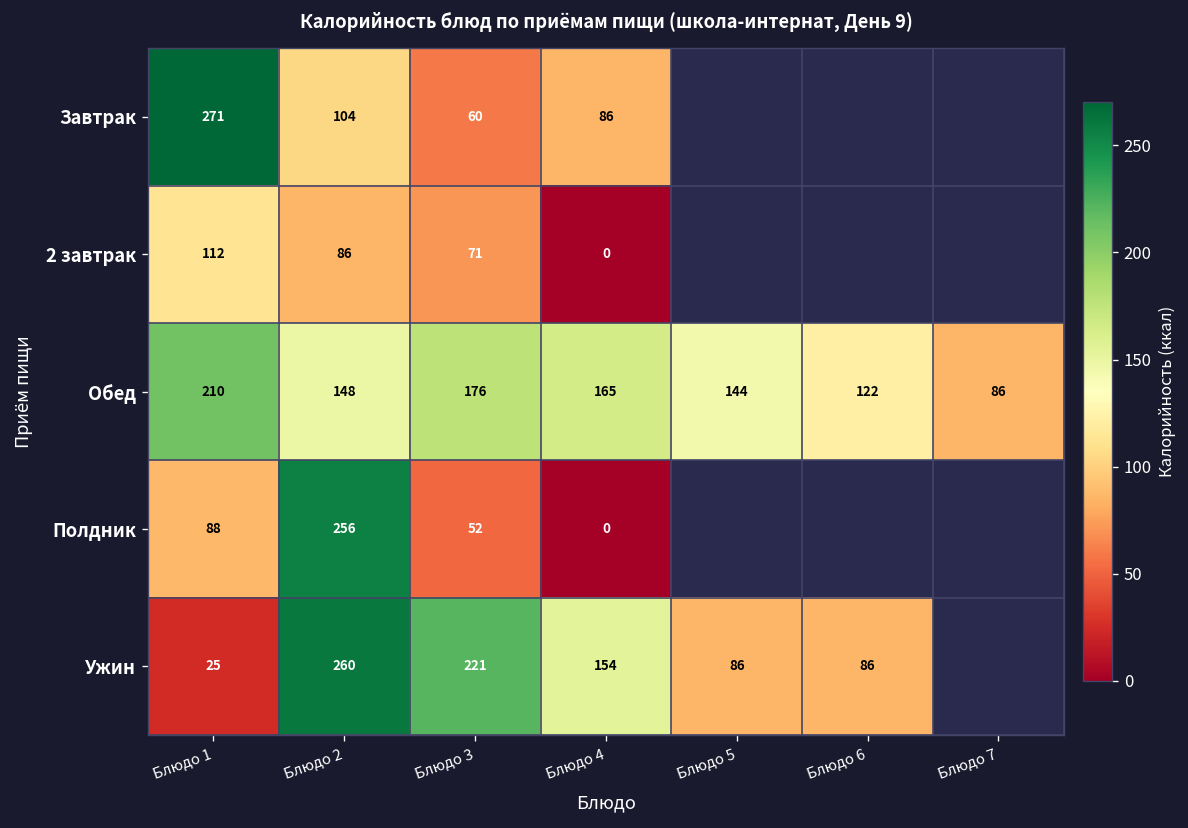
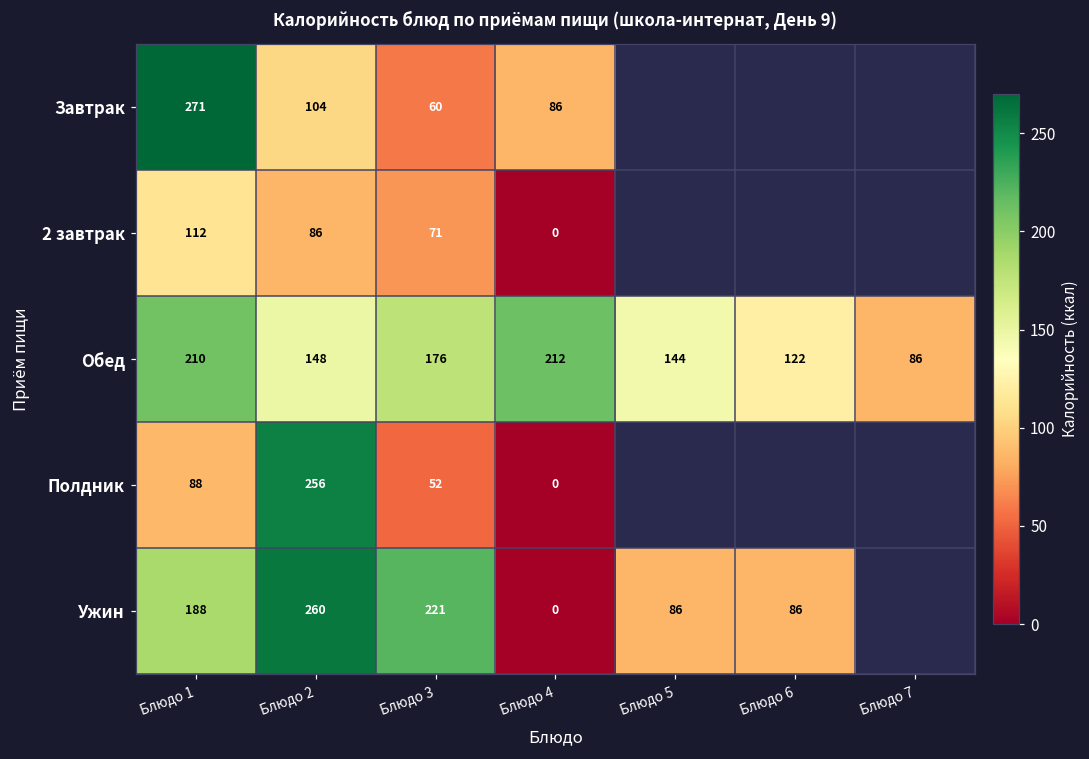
Обед, Блюдо 4: 165 -> 212
Ужин, Блюдо 1: 25 -> 188
Ужин, Блюдо 4: 154 -> 0
